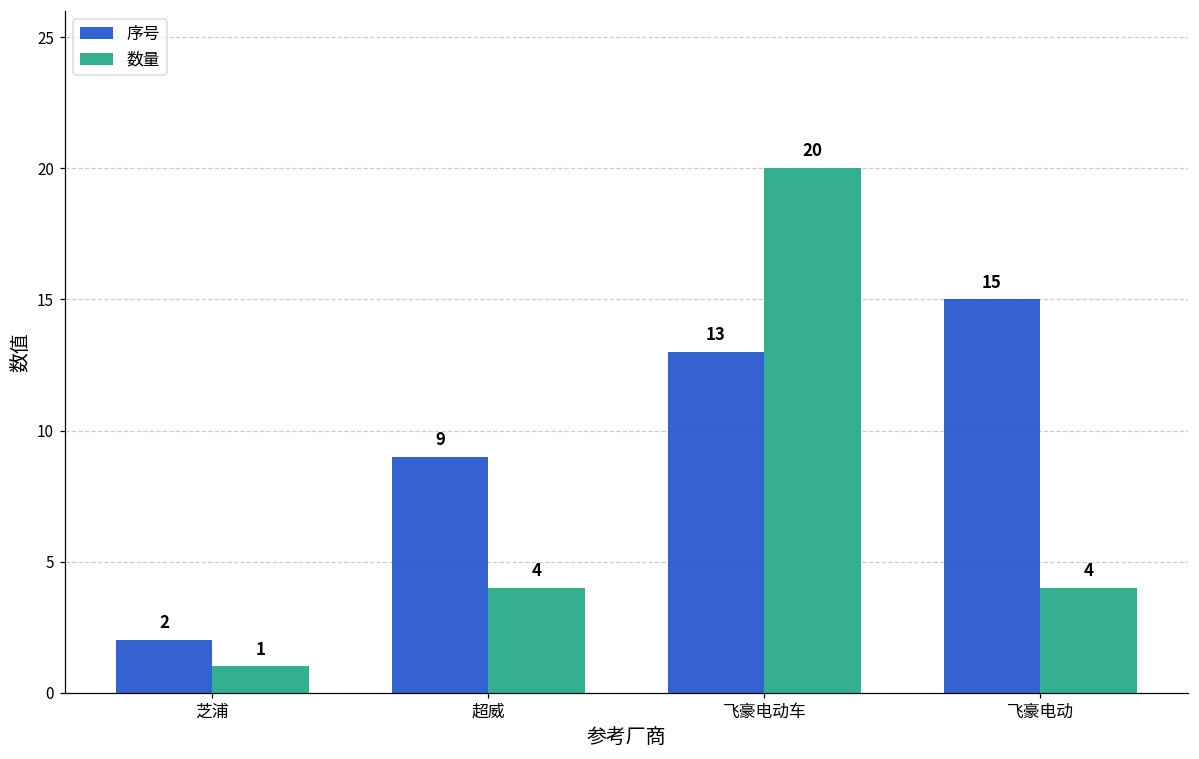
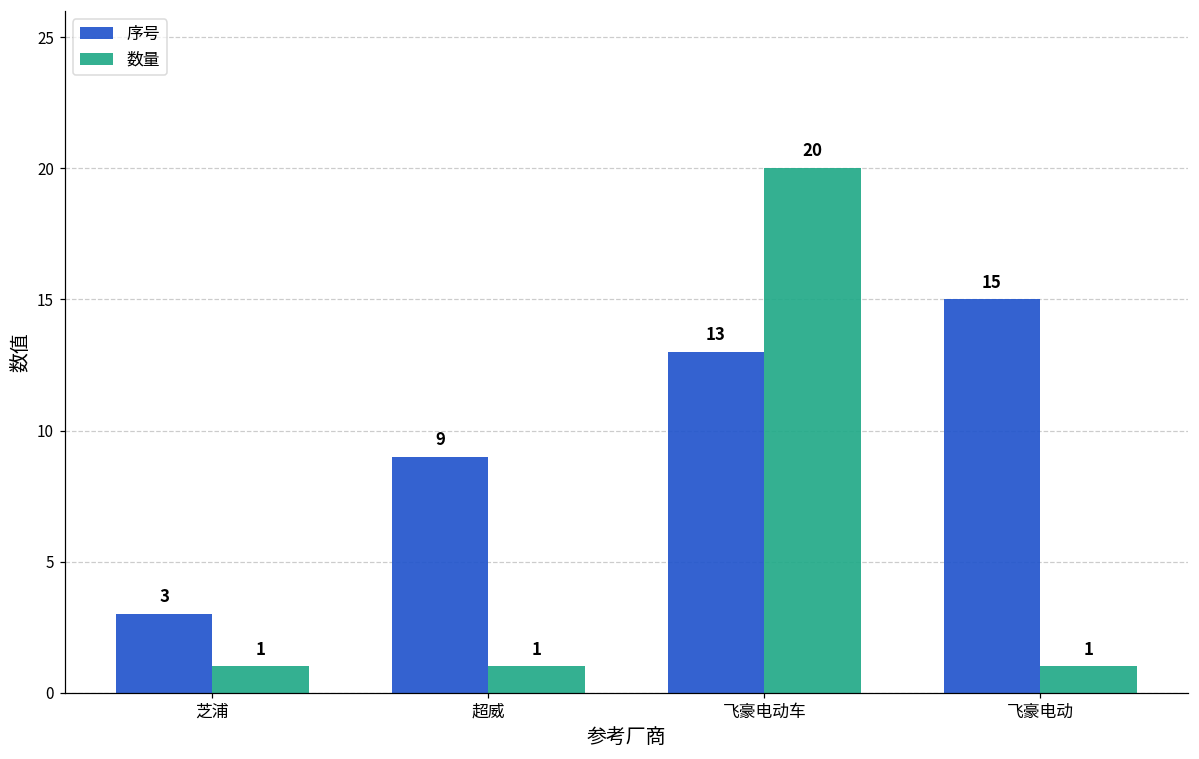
序号, 芝浦: 2 -> 3
数量, 超威: 4 -> 1
数量, 飞豪电动: 4 -> 1
